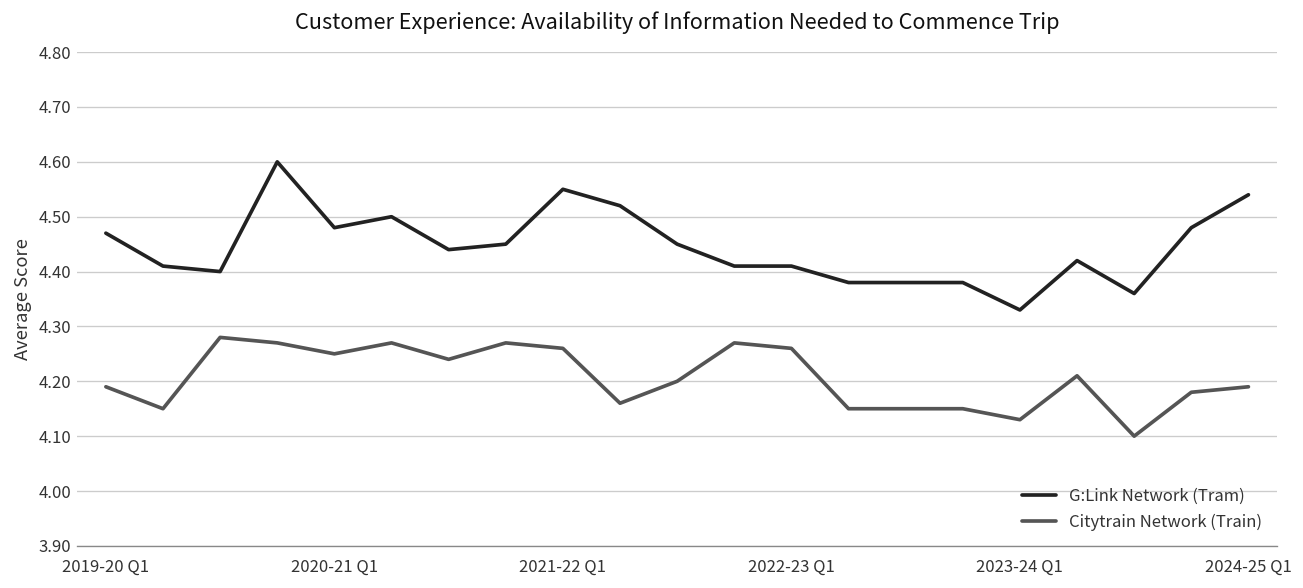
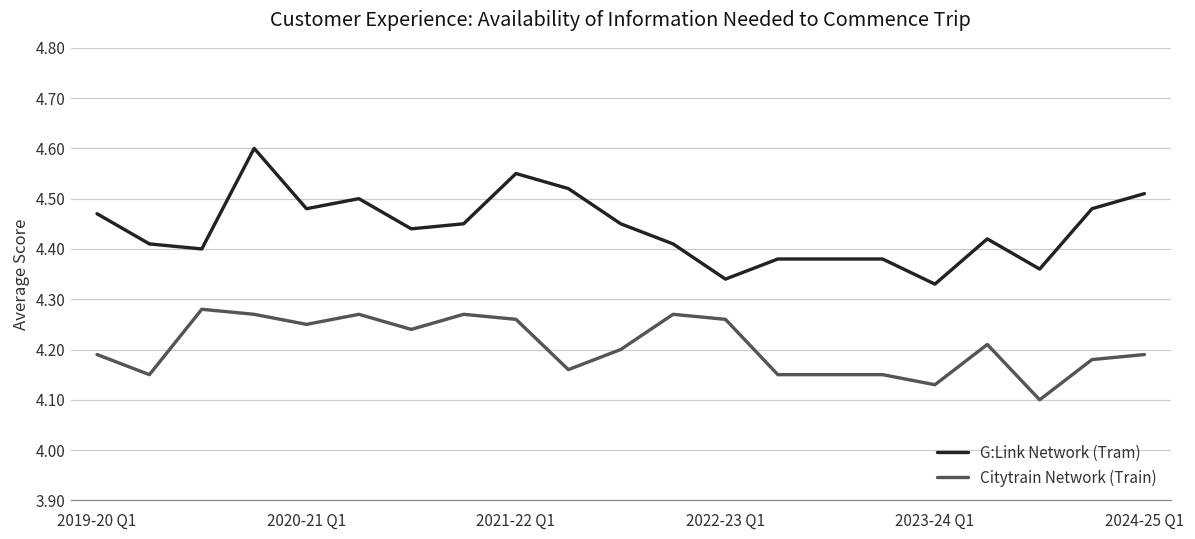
G:Link Network (Tram), 2022-23 Q1: 4.41 -> 4.34
G:Link Network (Tram), 2024-25 Q1: 4.54 -> 4.51
